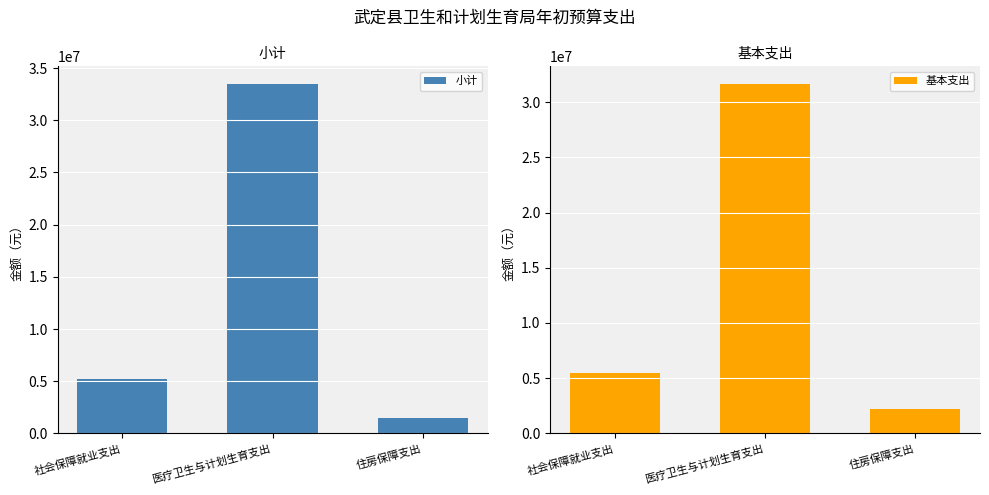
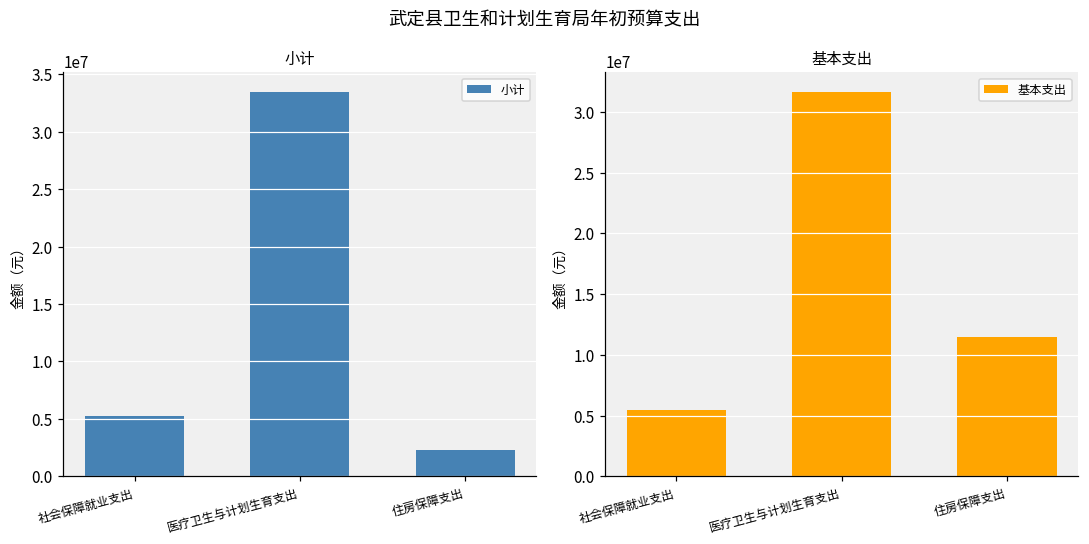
小计, 住房保障支出: 1500000 -> 2300000
基本支出, 住房保障支出: 2300000 -> 11500000
